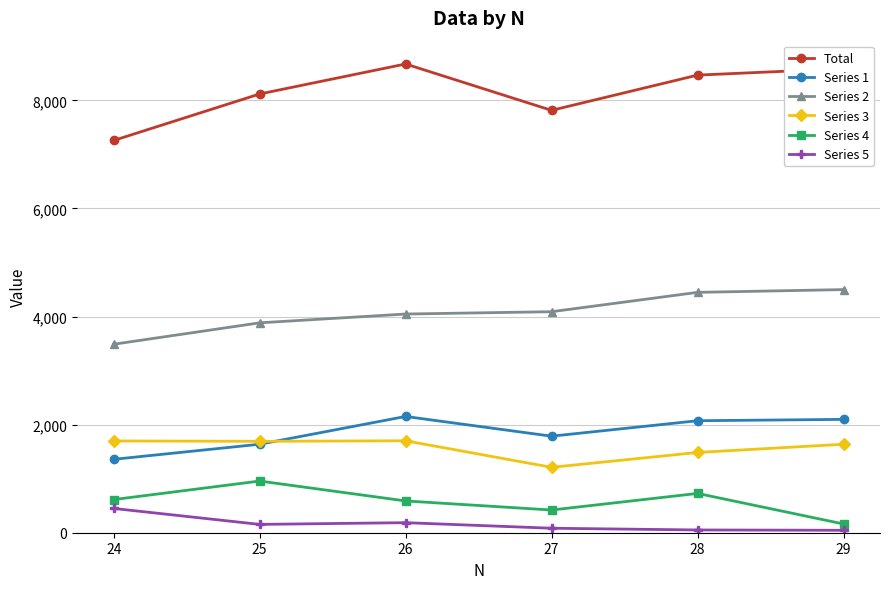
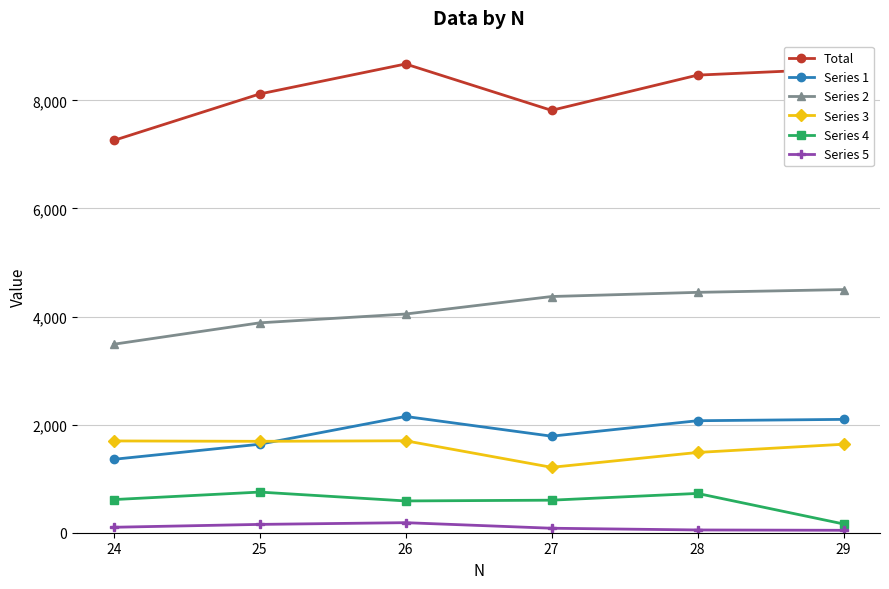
Series 5, 24: 400 -> 100
Series 4, 25: 1,000 -> 800
Series 2, 27: 4,100 -> 4,400
Series 4, 27: 400 -> 600
